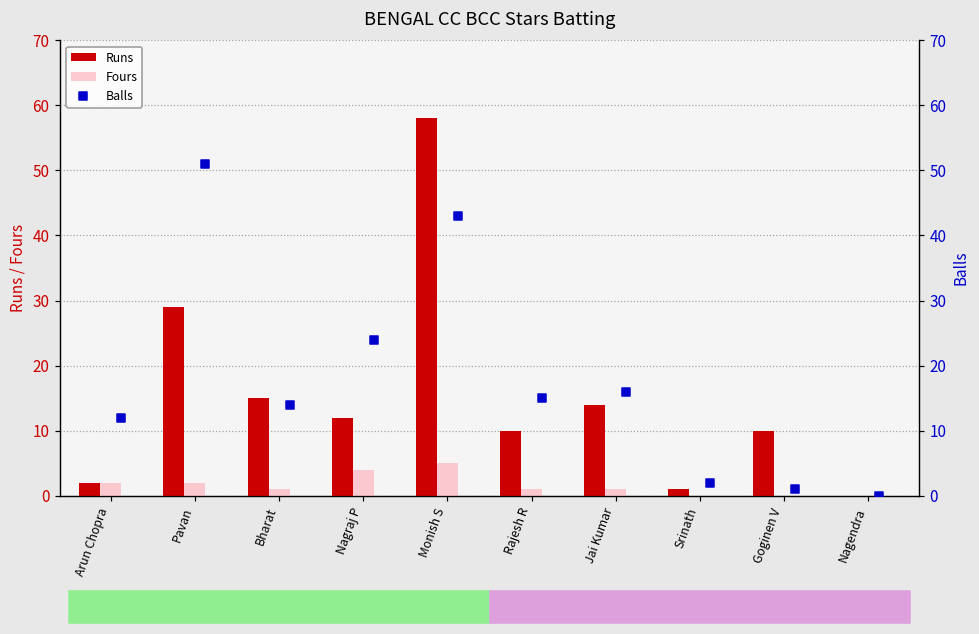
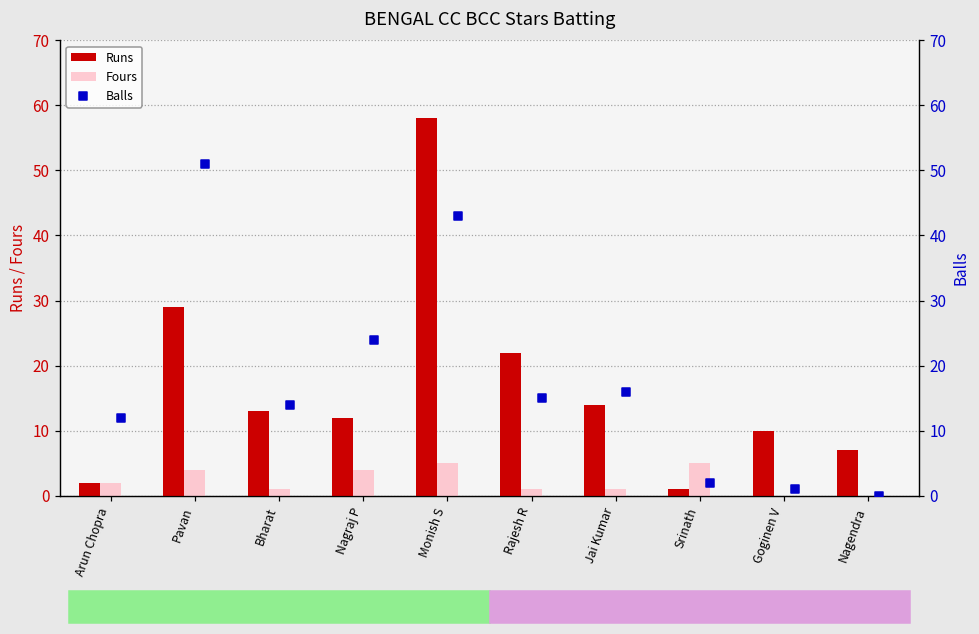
Fours, Pavan: 2 -> 4
Runs, Bharat: 15 -> 13
Runs, Rajesh R: 10 -> 22
Fours, Srinath: 0 -> 5
Runs, Nagendra: 0 -> 7
